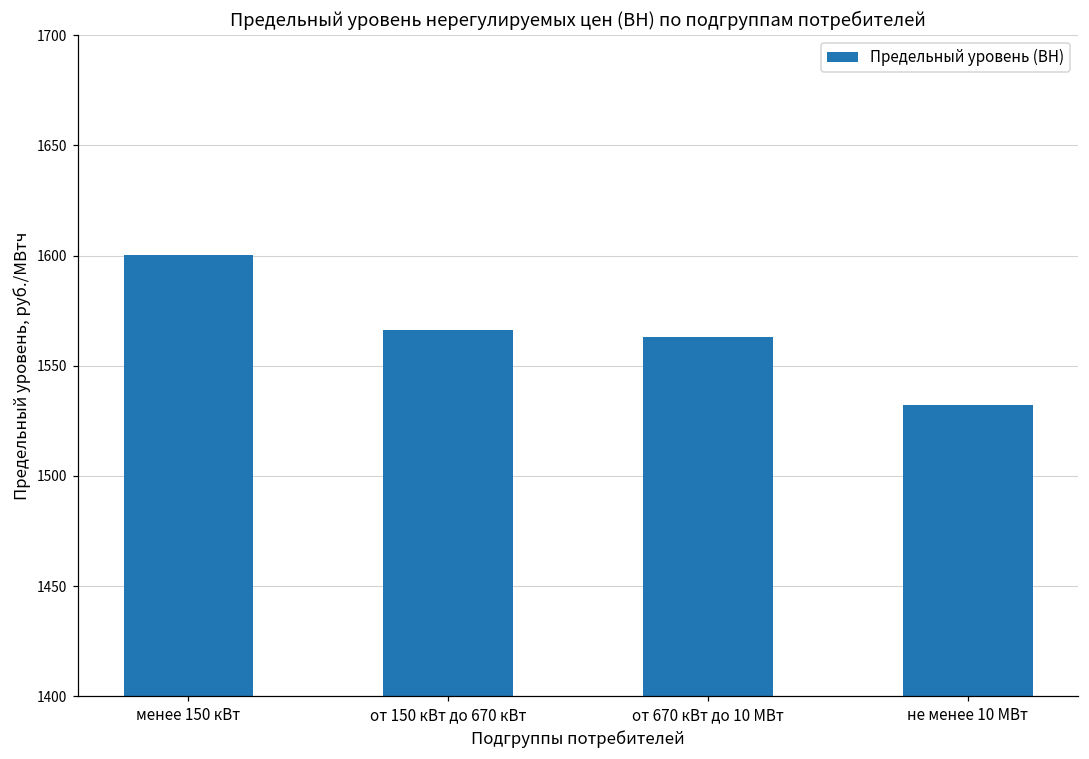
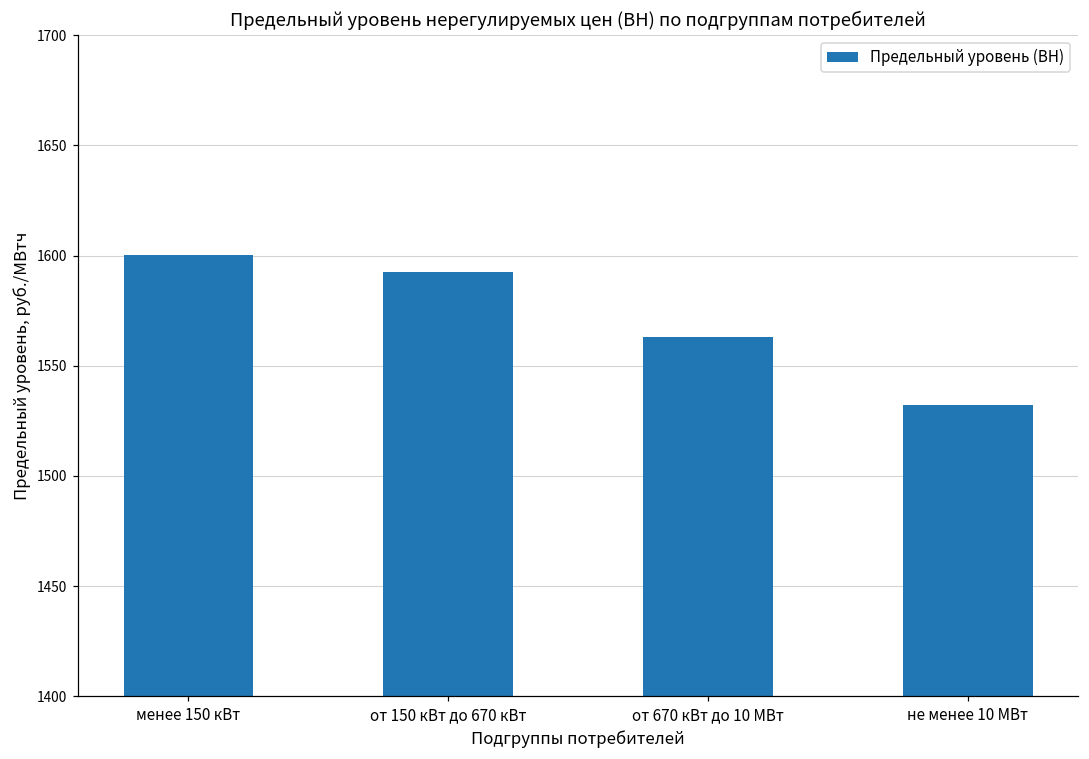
от 150 кВт до 670 кВт: 1566 -> 1593
